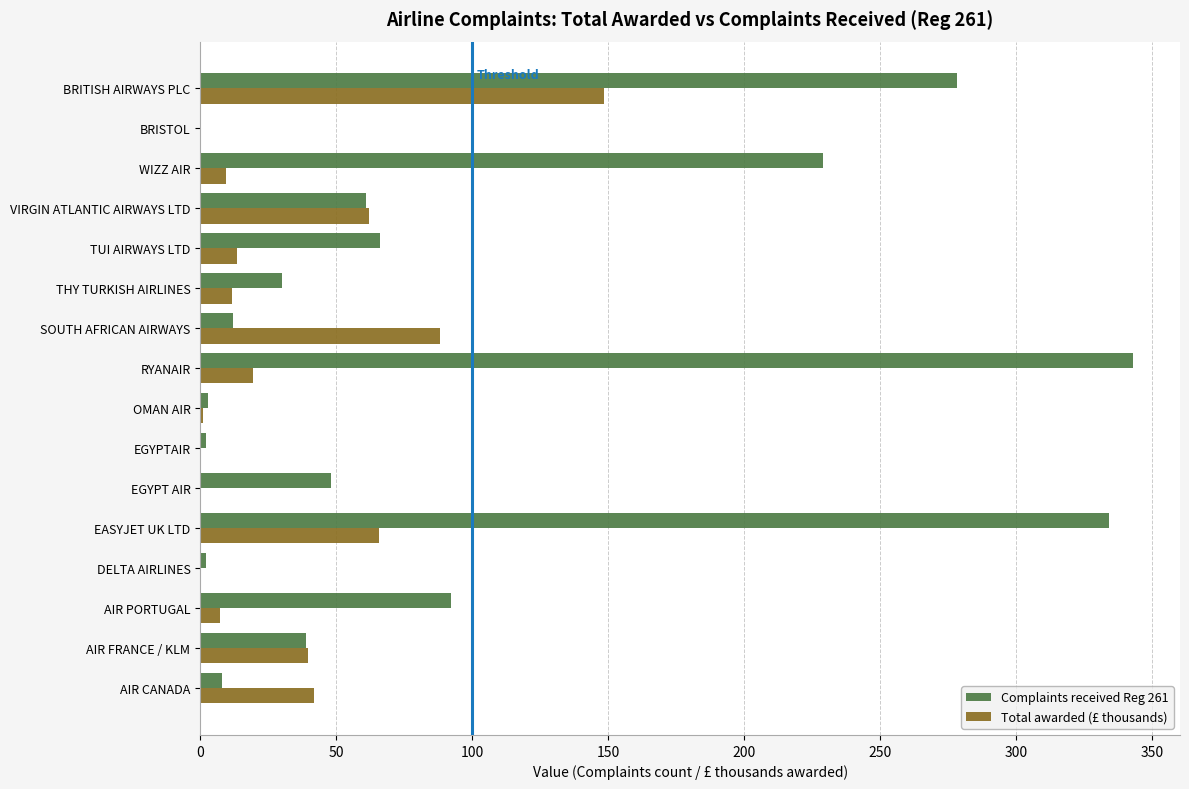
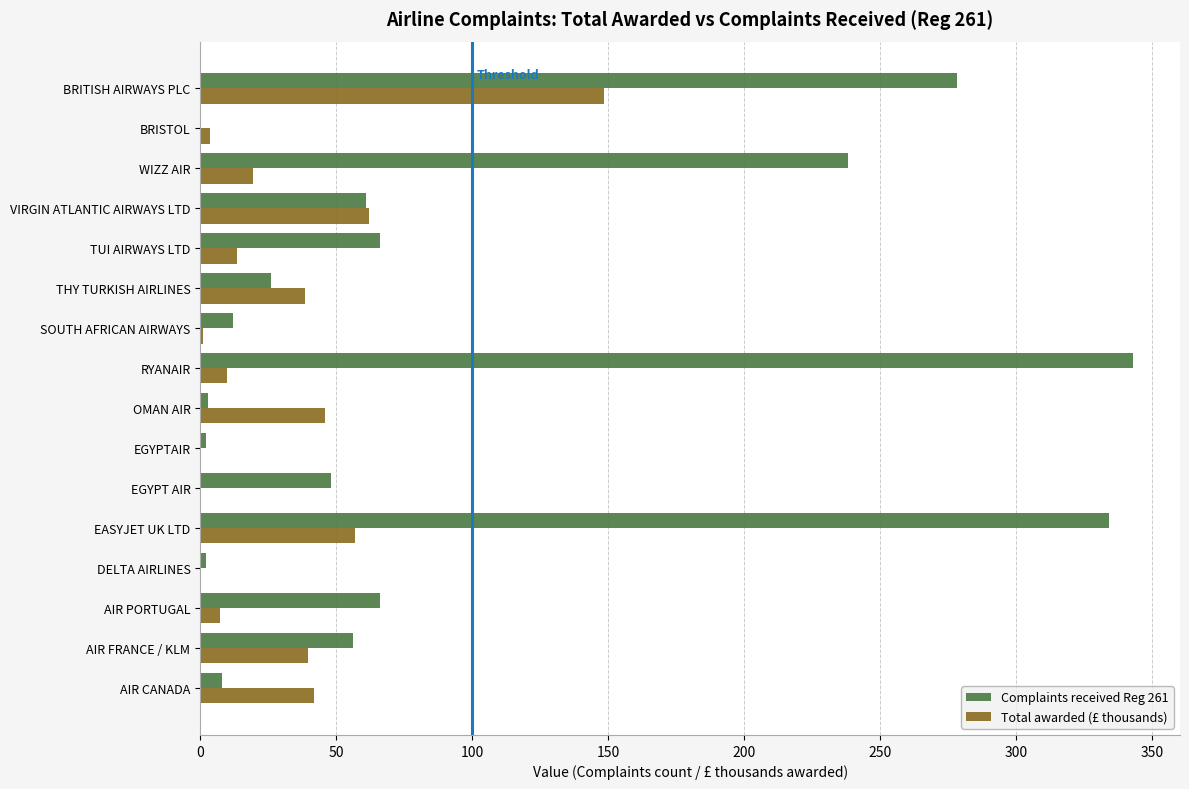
Total awarded (£ thousands), BRISTOL: 0 -> 4
Complaints received Reg 261, WIZZ AIR: 229 -> 238
Total awarded (£ thousands), WIZZ AIR: 9 -> 19
Complaints received Reg 261, THY TURKISH AIRLINES: 30 -> 26
Total awarded (£ thousands), THY TURKISH AIRLINES: 12 -> 38
Total awarded (£ thousands), SOUTH AFRICAN AIRWAYS: 88 -> 1
Total awarded (£ thousands), RYANAIR: 20 -> 10
Total awarded (£ thousands), OMAN AIR: 1 -> 46
Total awarded (£ thousands), EASYJET UK LTD: 66 -> 57
Complaints received Reg 261, AIR PORTUGAL: 92 -> 66
Complaints received Reg 261, AIR FRANCE / KLM: 39 -> 56
